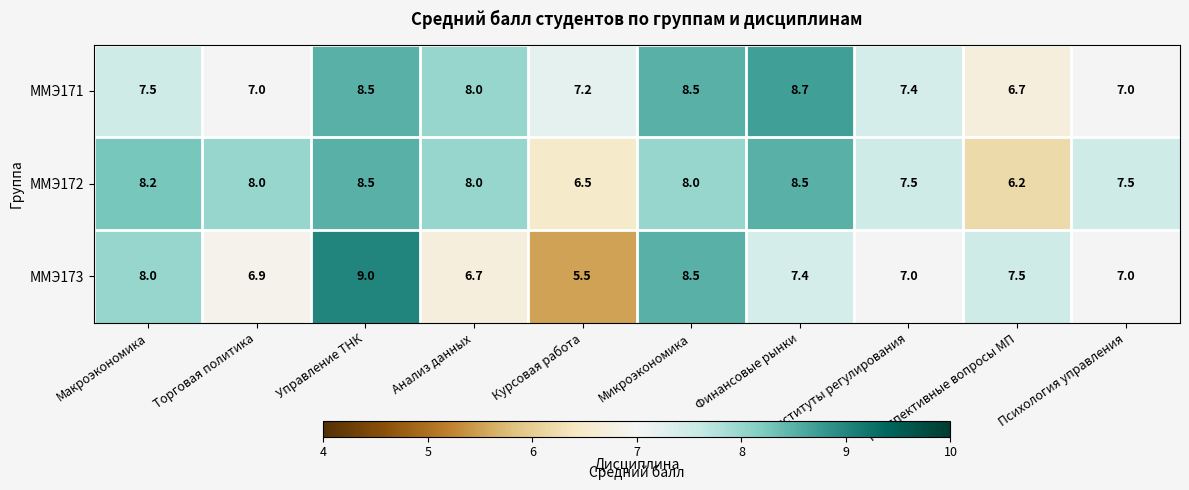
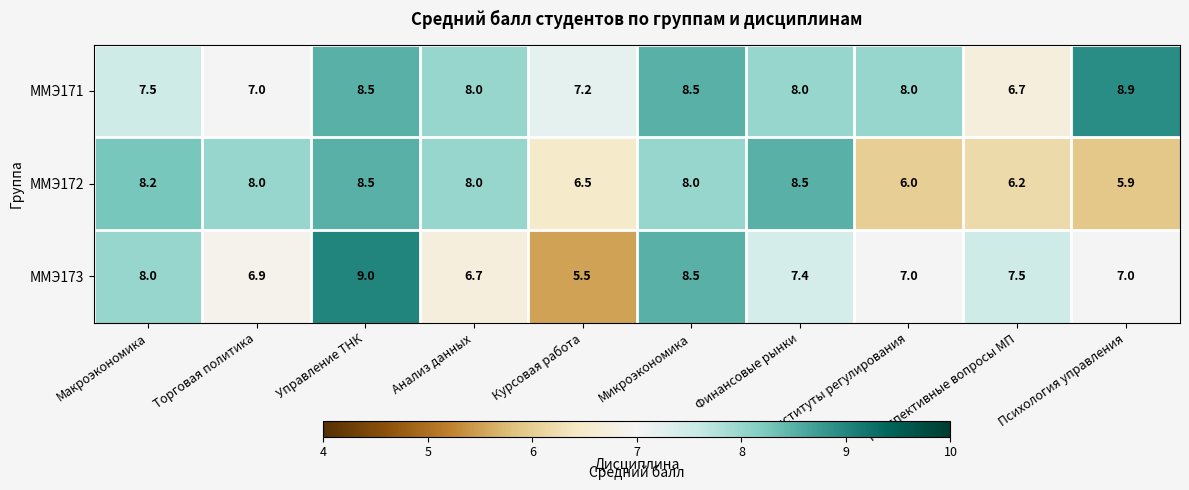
ММЭ171, Финансовые рынки: 8.7 -> 8.0
ММЭ171, Институты регулирования: 7.4 -> 8.0
ММЭ171, Психология управления: 7.0 -> 8.9
ММЭ172, Институты регулирования: 7.5 -> 6.0
ММЭ172, Психология управления: 7.5 -> 5.9
